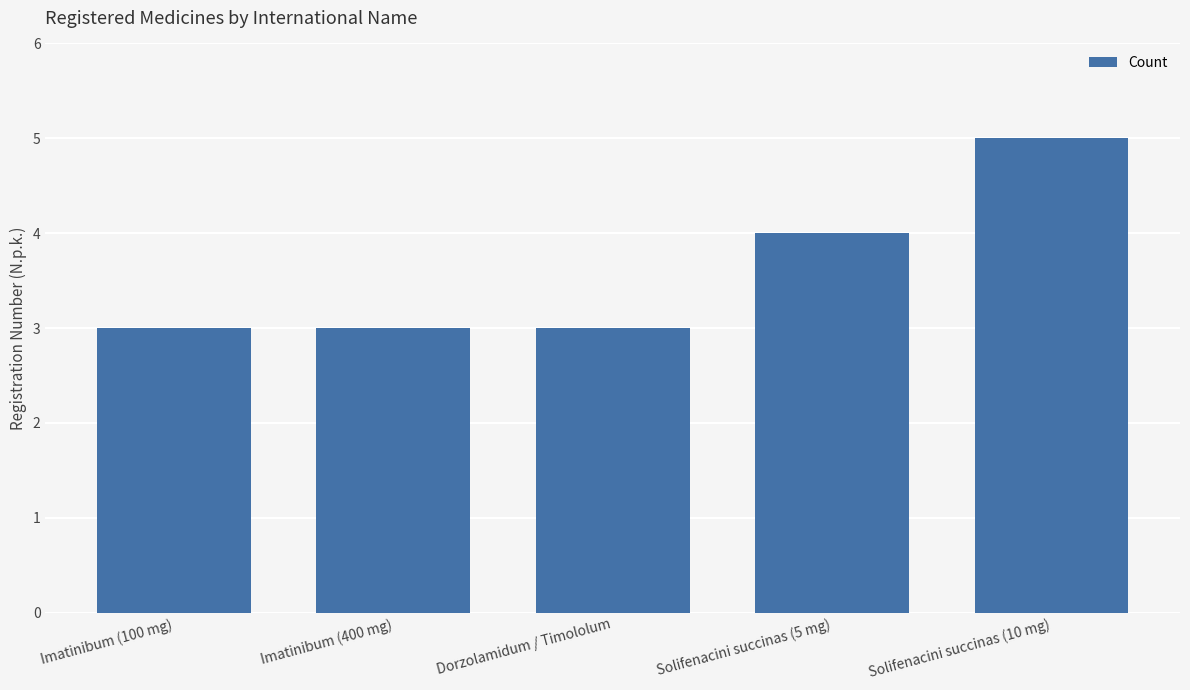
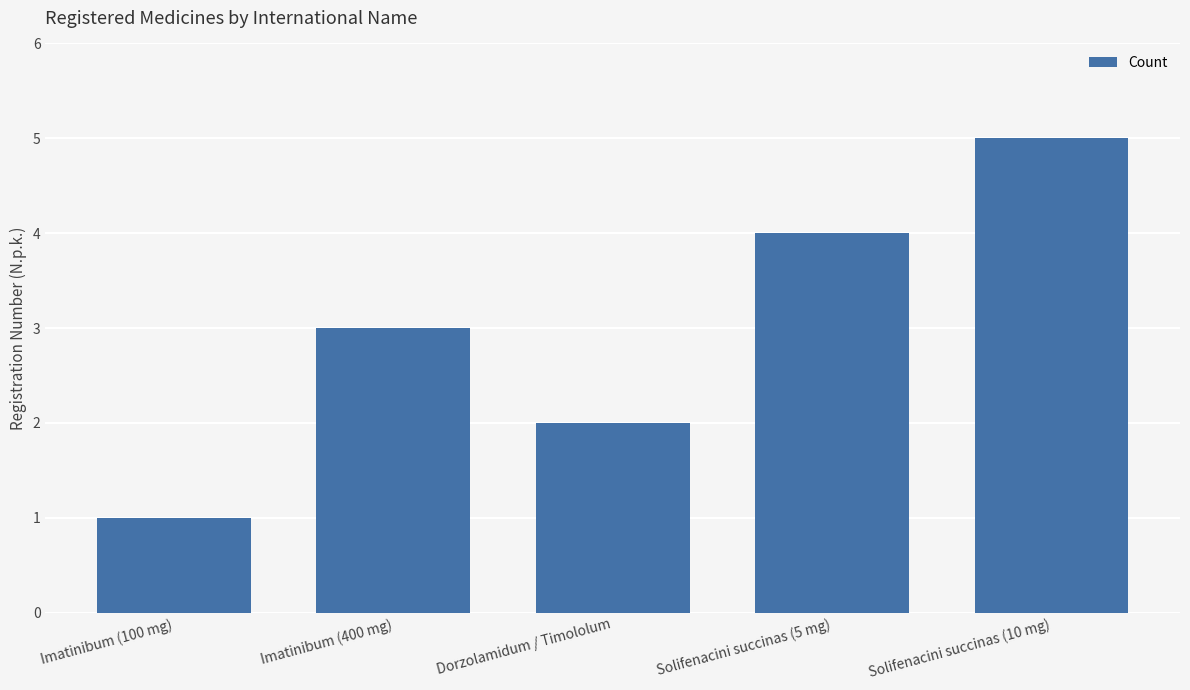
Imatinibum (100 mg): 3 -> 1
Dorzolamidum / Timololum: 3 -> 2
